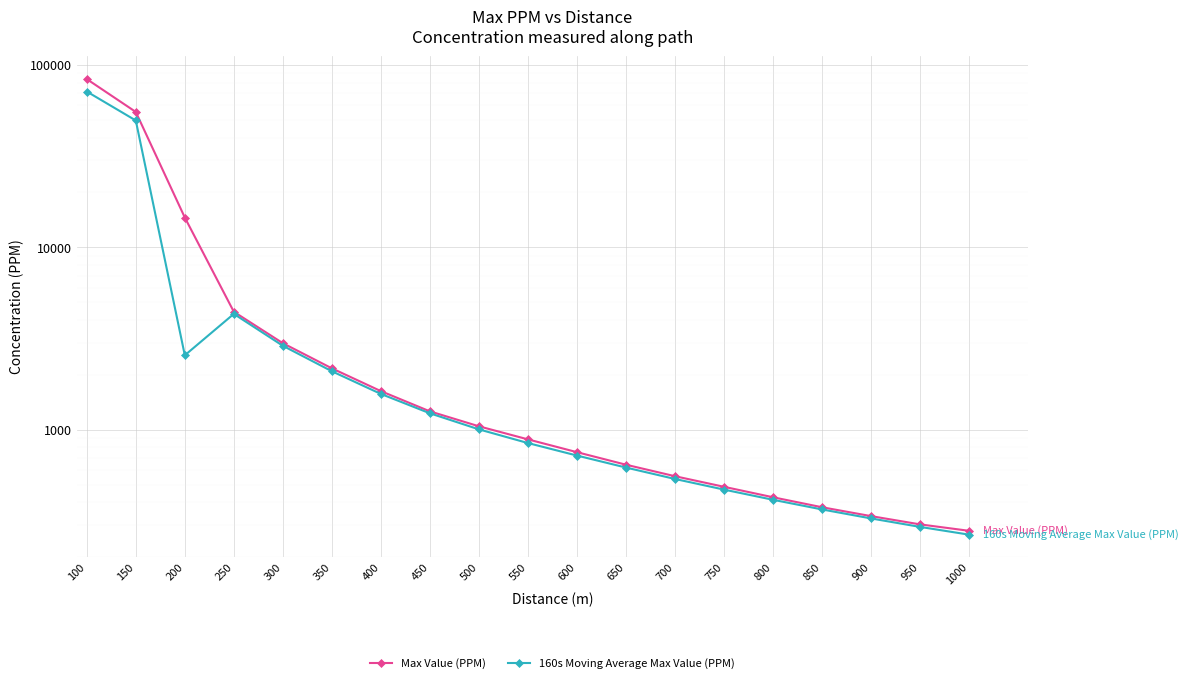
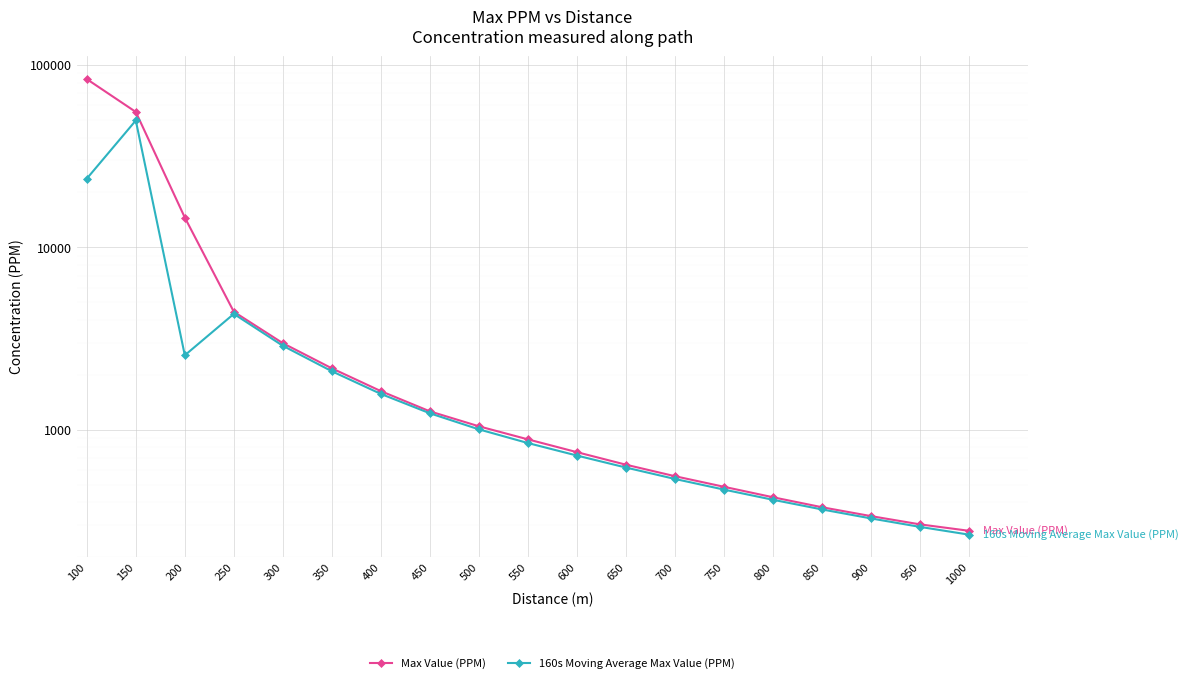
160s Moving Average Max Value (PPM), 100: 72000 -> 24000
